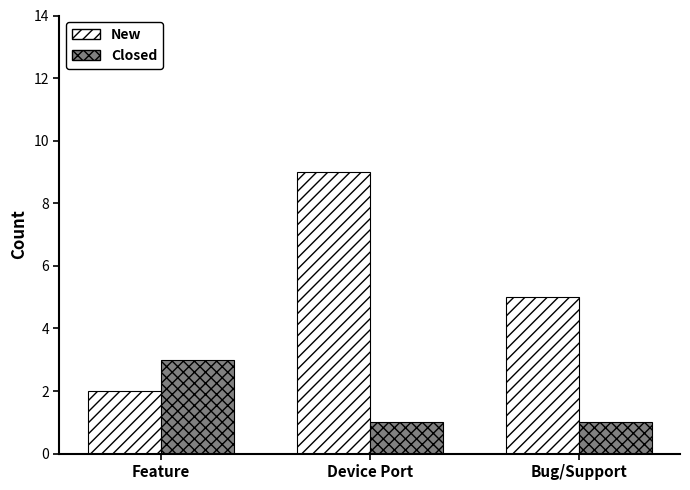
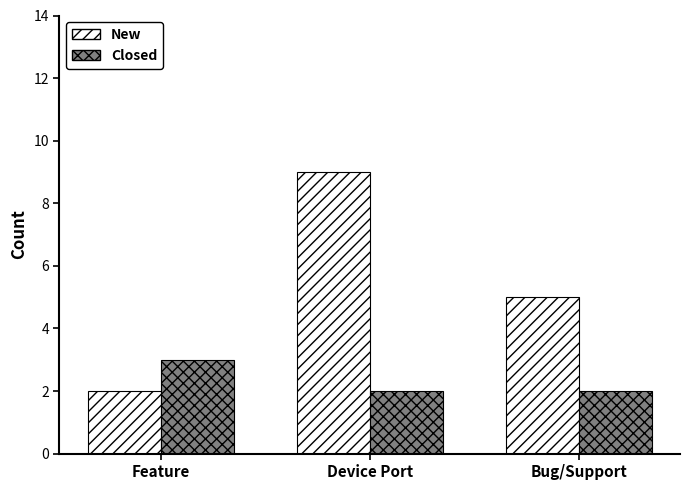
Closed, Device Port: 1 -> 2
Closed, Bug/Support: 1 -> 2
